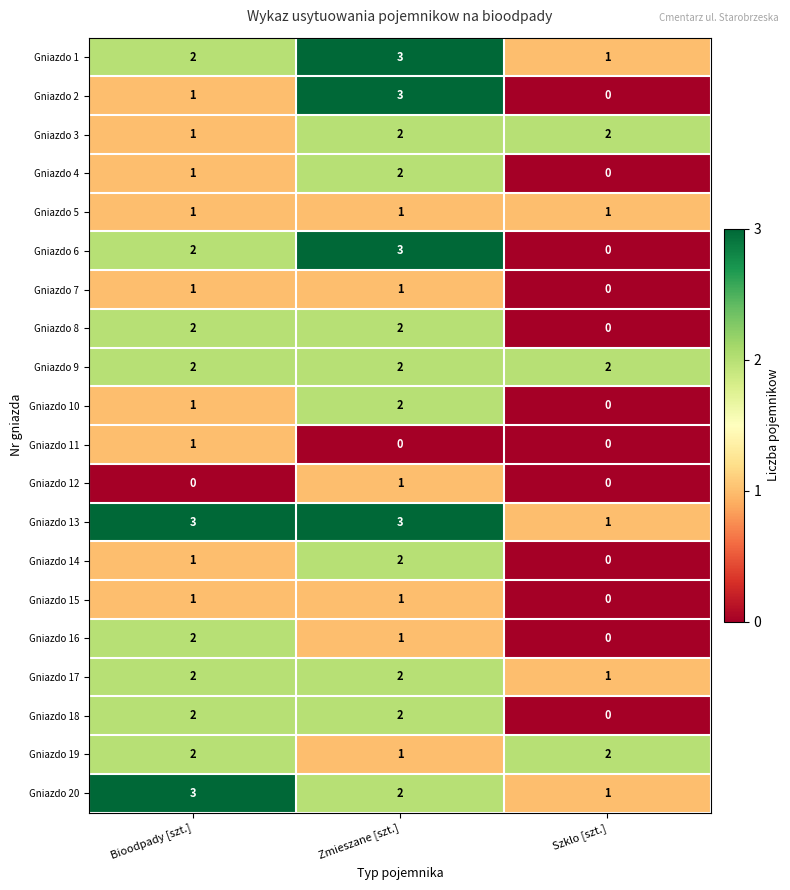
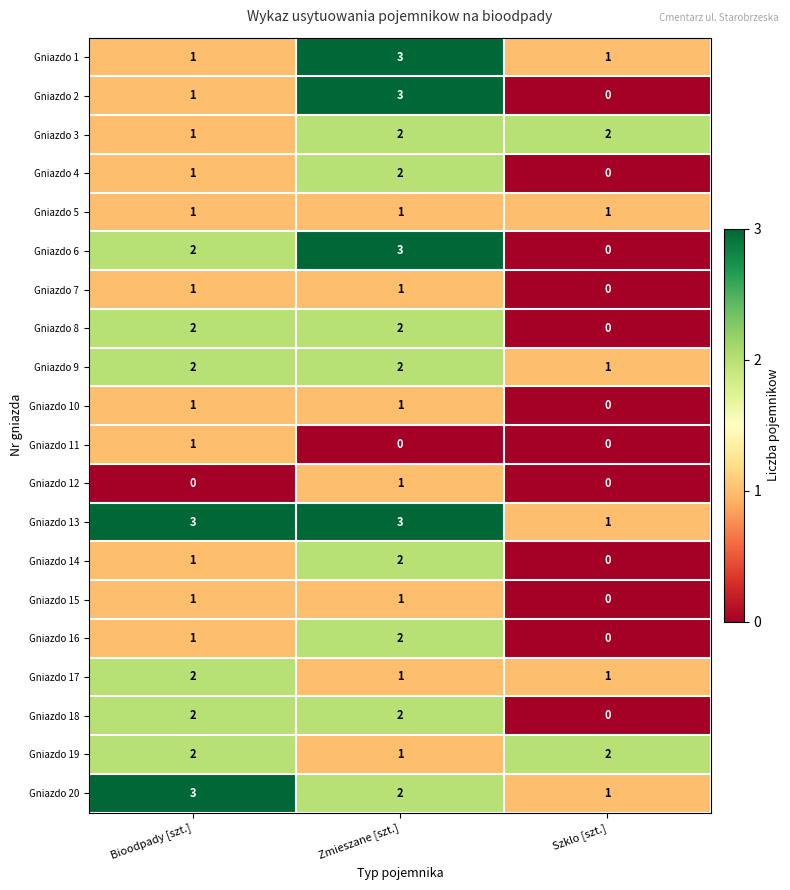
Gniazdo 1, Bioodpady [szt.]: 2 -> 1
Gniazdo 9, Szklo [szt.]: 2 -> 1
Gniazdo 10, Zmieszane [szt.]: 2 -> 1
Gniazdo 16, Bioodpady [szt.]: 2 -> 1
Gniazdo 16, Zmieszane [szt.]: 1 -> 2
Gniazdo 17, Zmieszane [szt.]: 2 -> 1
